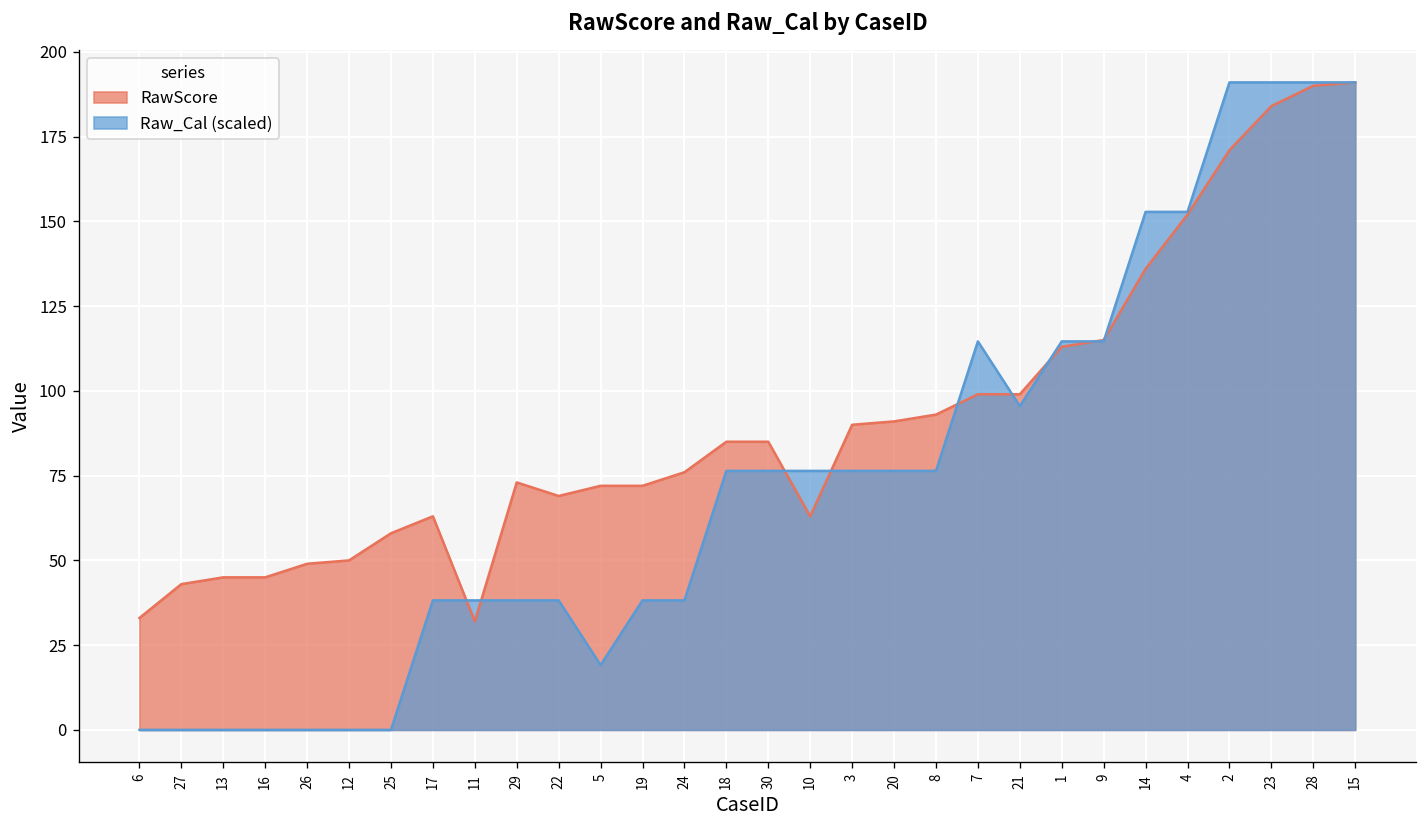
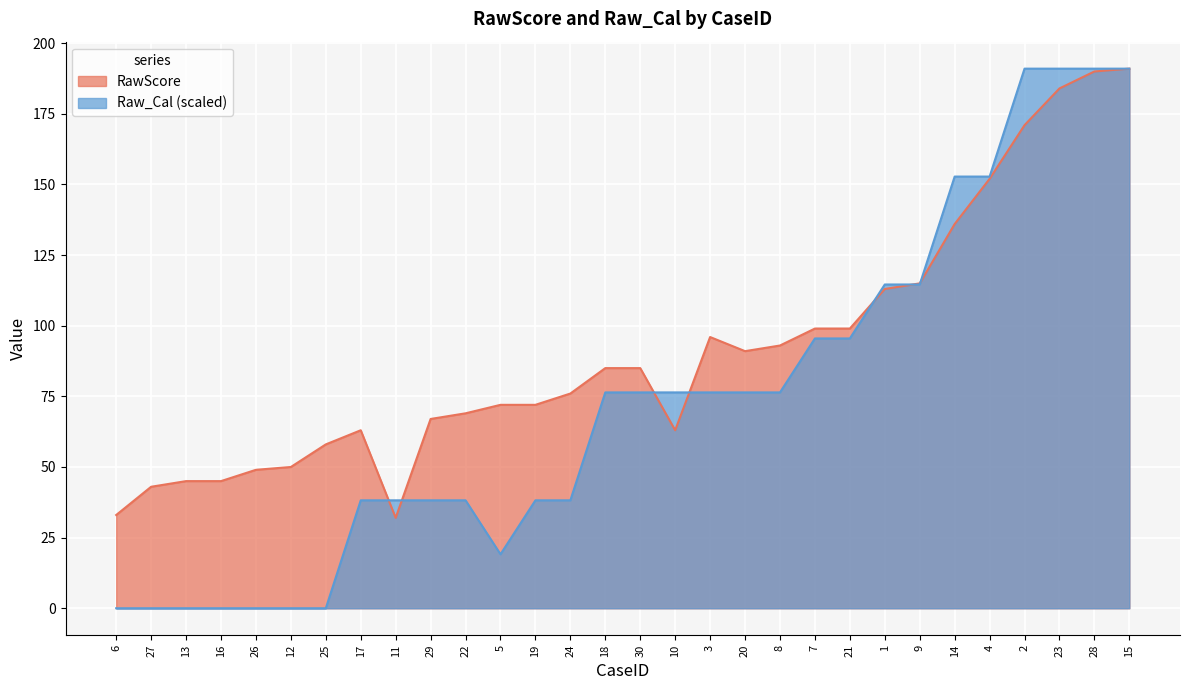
RawScore, 29: 73 -> 67
RawScore, 3: 90 -> 96
Raw_Cal (scaled), 7: 115 -> 96
